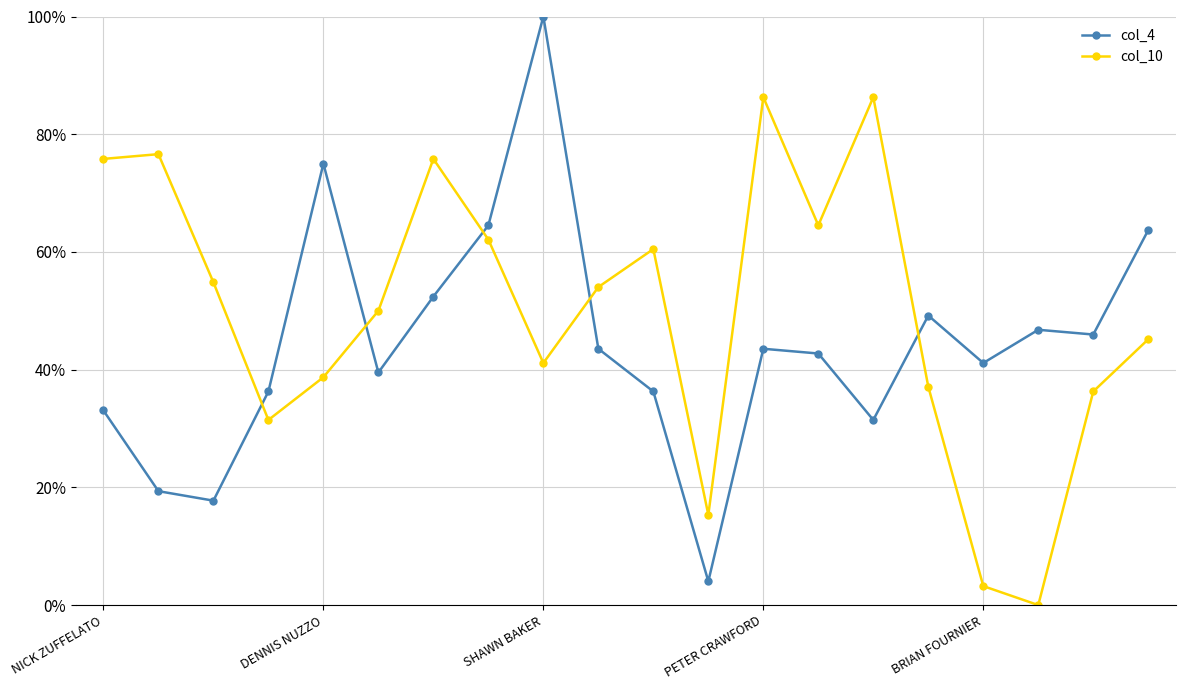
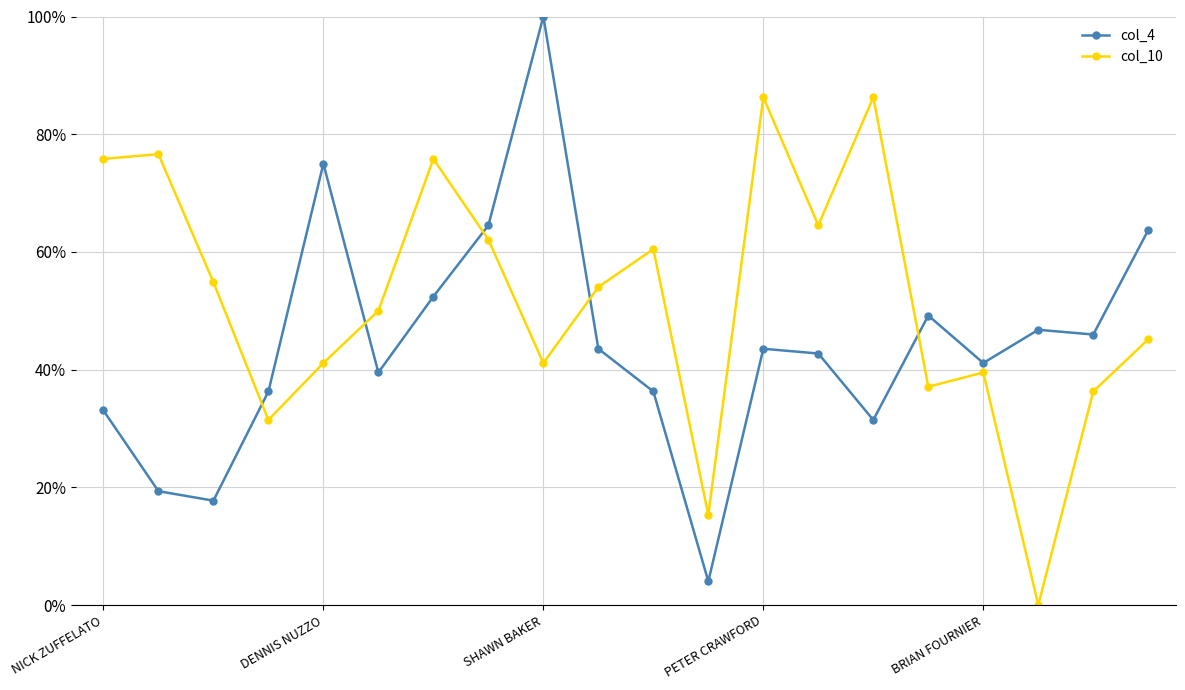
col_10, DENNIS NUZZO: 39% -> 41%
col_10, BRIAN FOURNIER: 3% -> 40%
